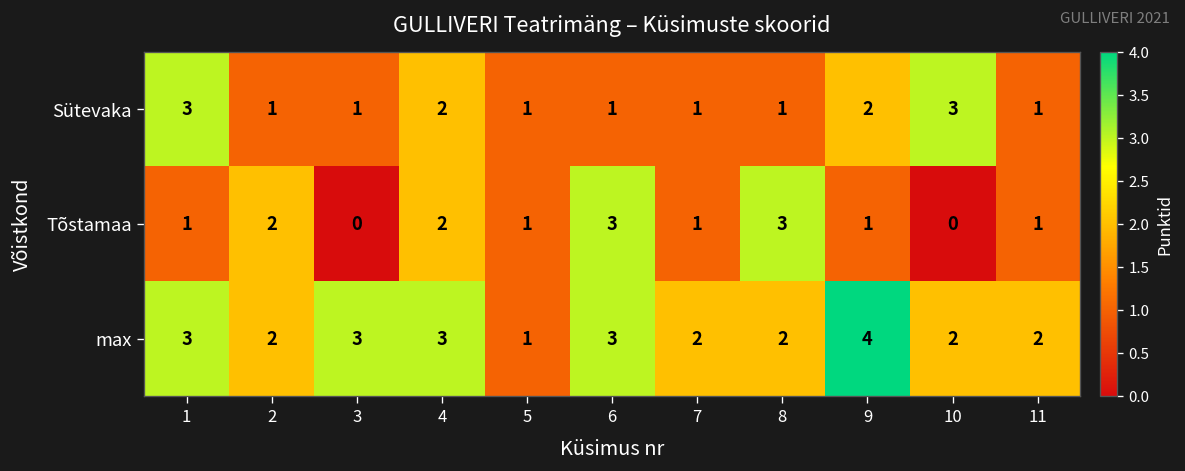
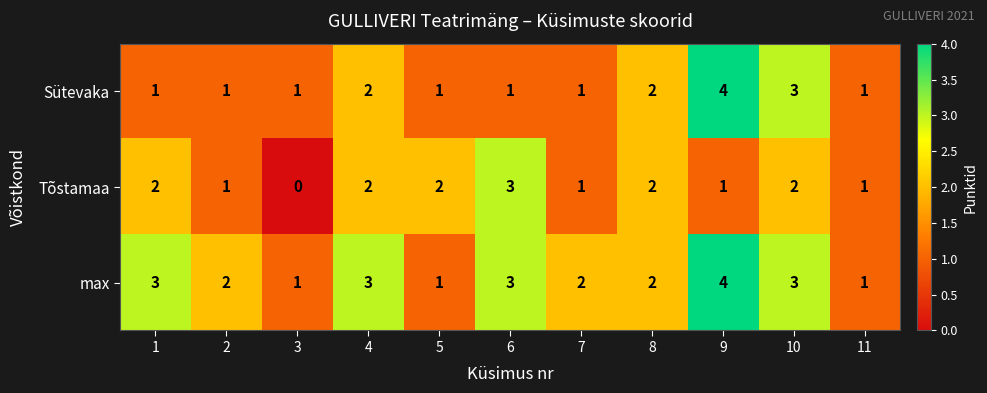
Sütevaka, 1: 3 -> 1
Sütevaka, 8: 1 -> 2
Sütevaka, 9: 2 -> 4
Tõstamaa, 1: 1 -> 2
Tõstamaa, 2: 2 -> 1
Tõstamaa, 5: 1 -> 2
Tõstamaa, 8: 3 -> 2
Tõstamaa, 10: 0 -> 2
max, 3: 3 -> 1
max, 10: 2 -> 3
max, 11: 2 -> 1
